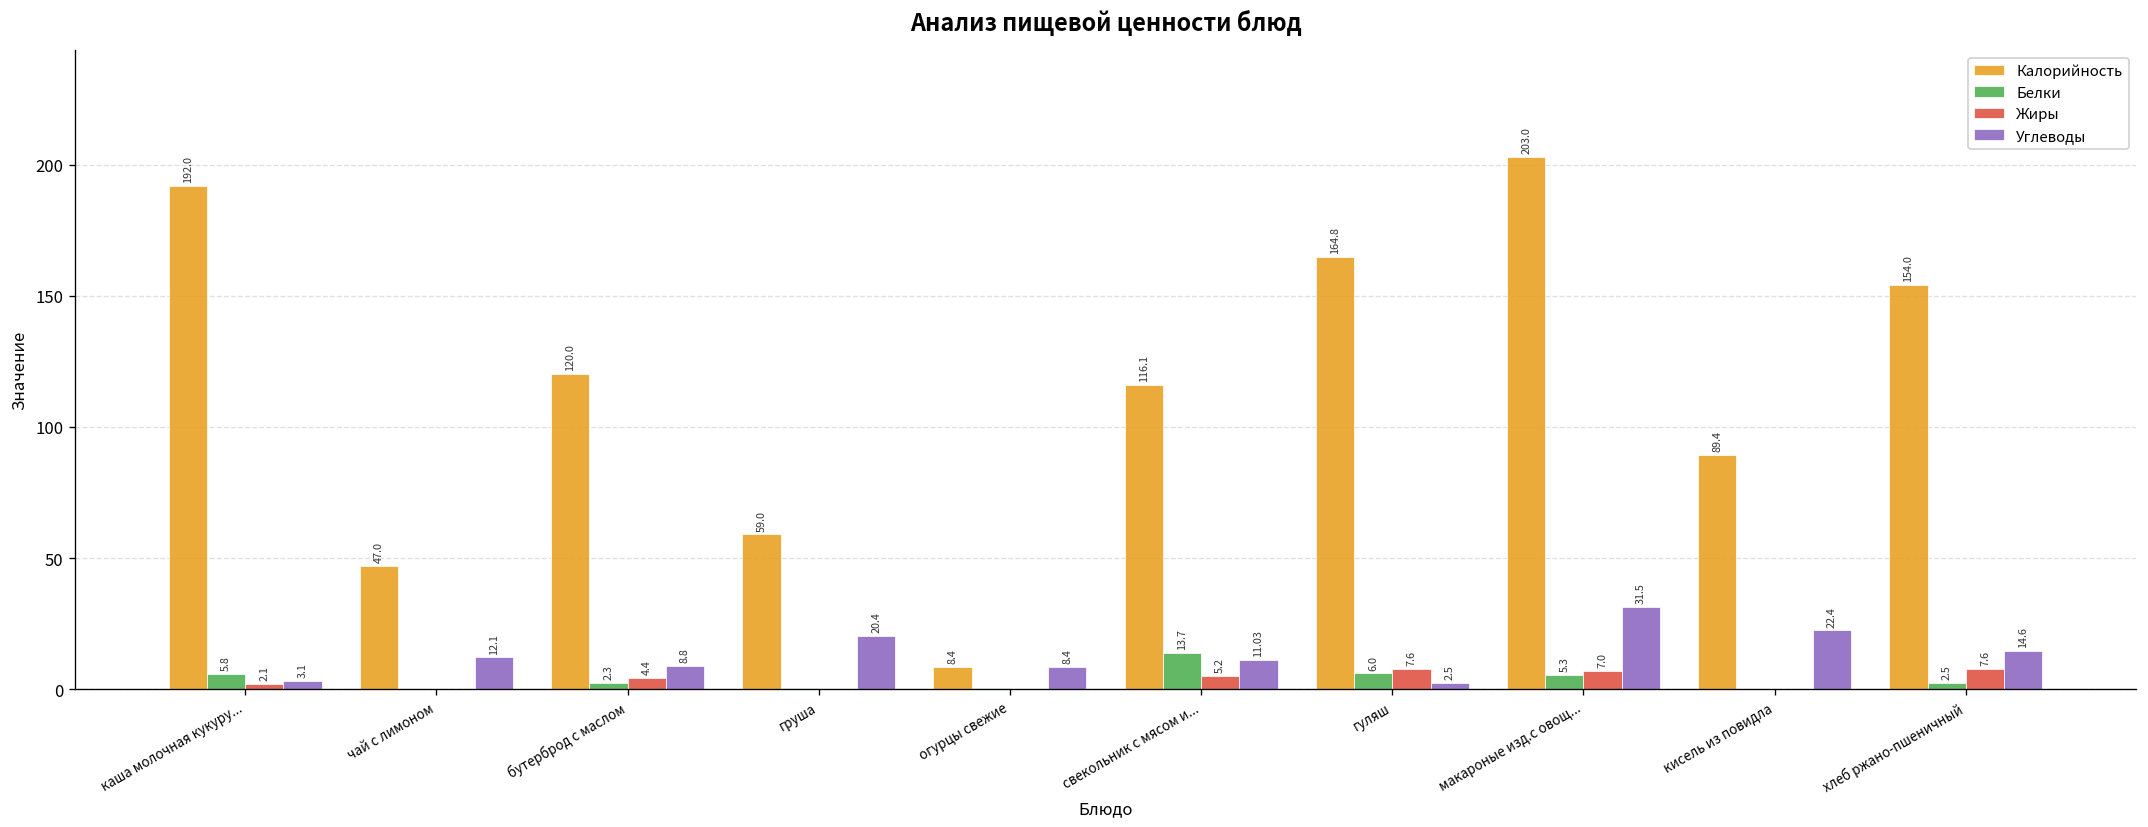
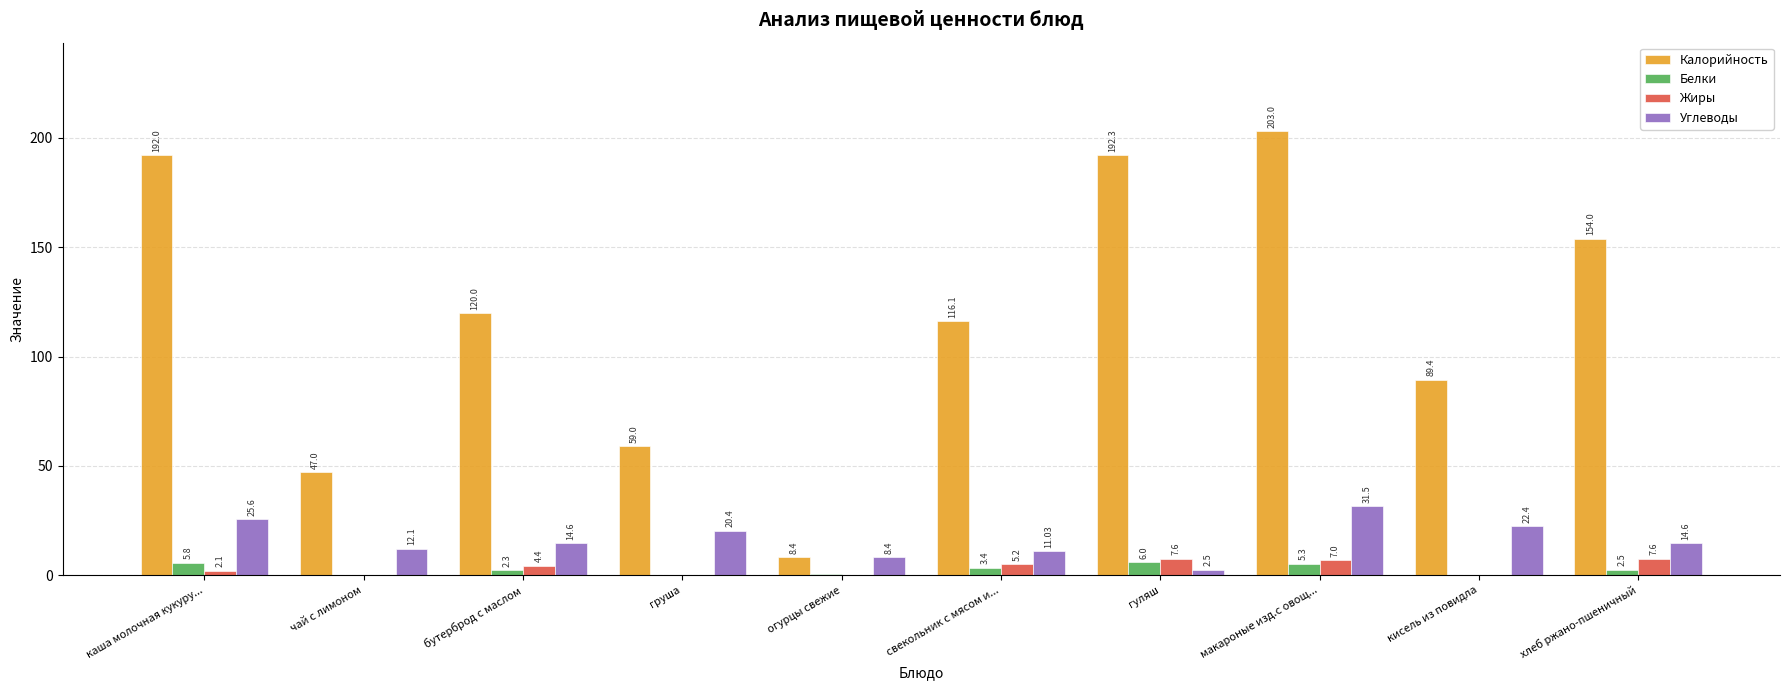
Углеводы, каша молочная кукуру...: 3.1 -> 25.6
Углеводы, бутерброд с маслом: 8.8 -> 14.6
Белки, свекольник с мясом и...: 13.7 -> 3.4
Калорийность, гуляш: 164.8 -> 192.3
